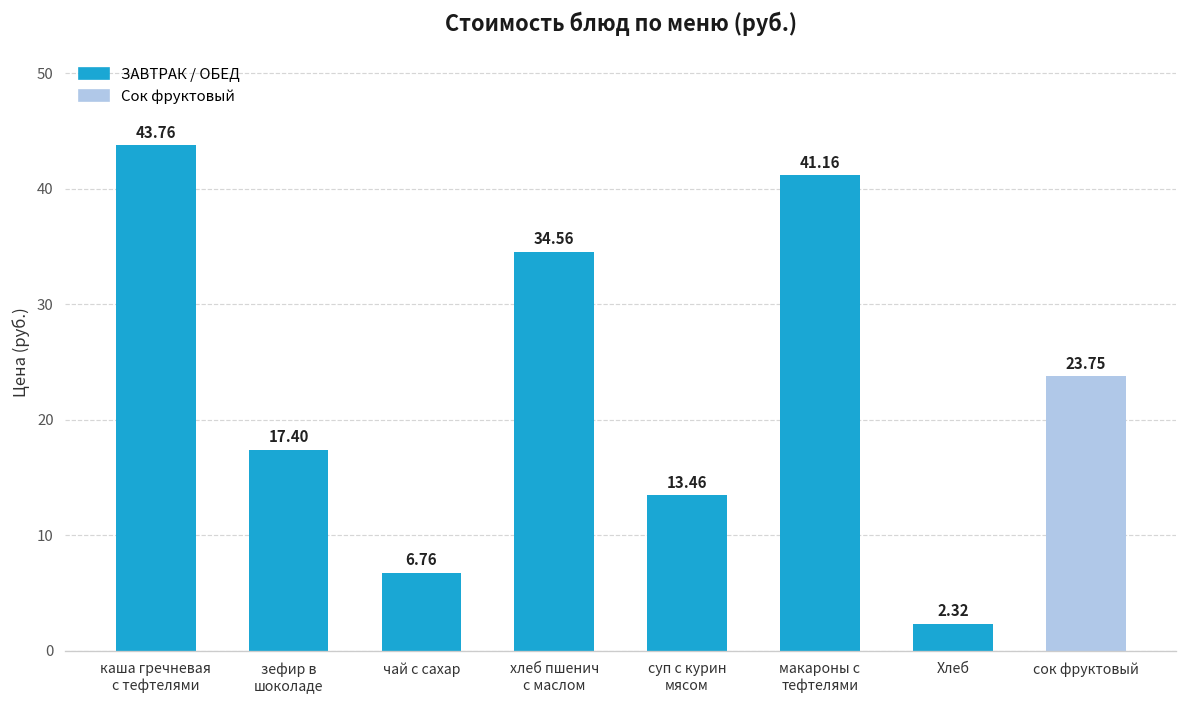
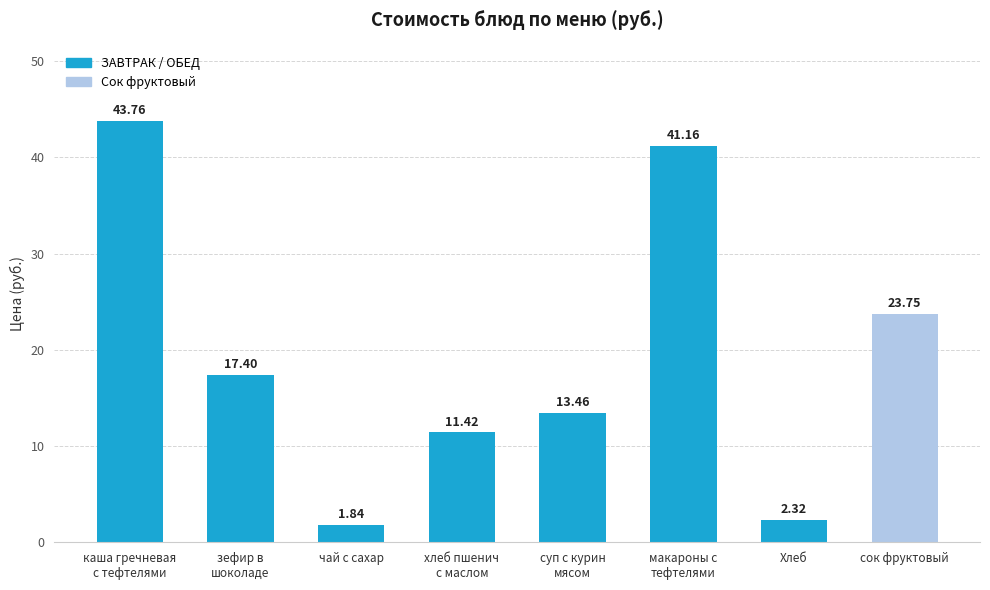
чай с сахар: 6.76 -> 1.84
хлеб пшенич с маслом: 34.56 -> 11.42
